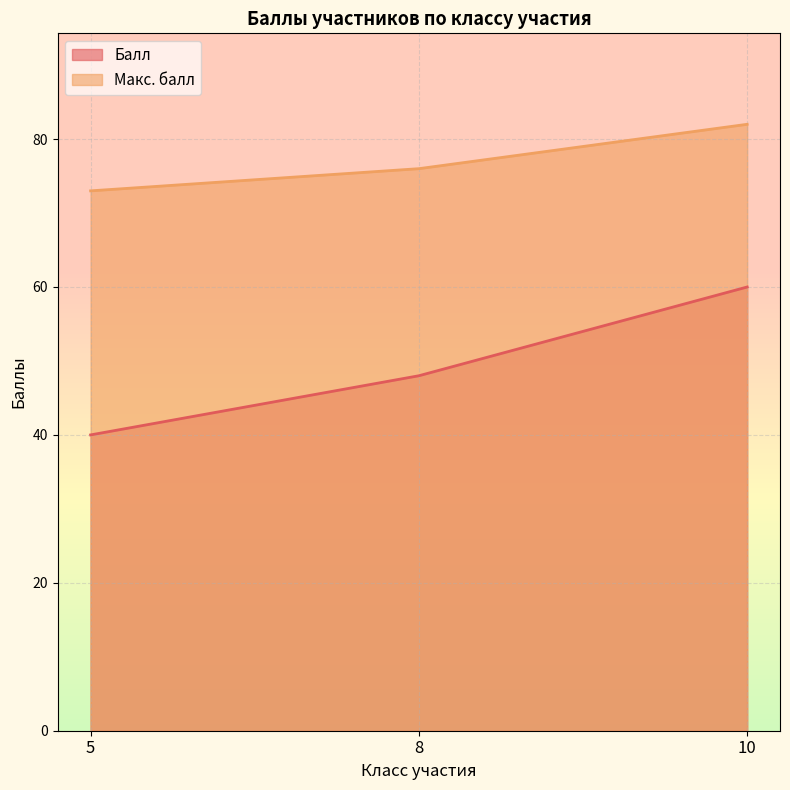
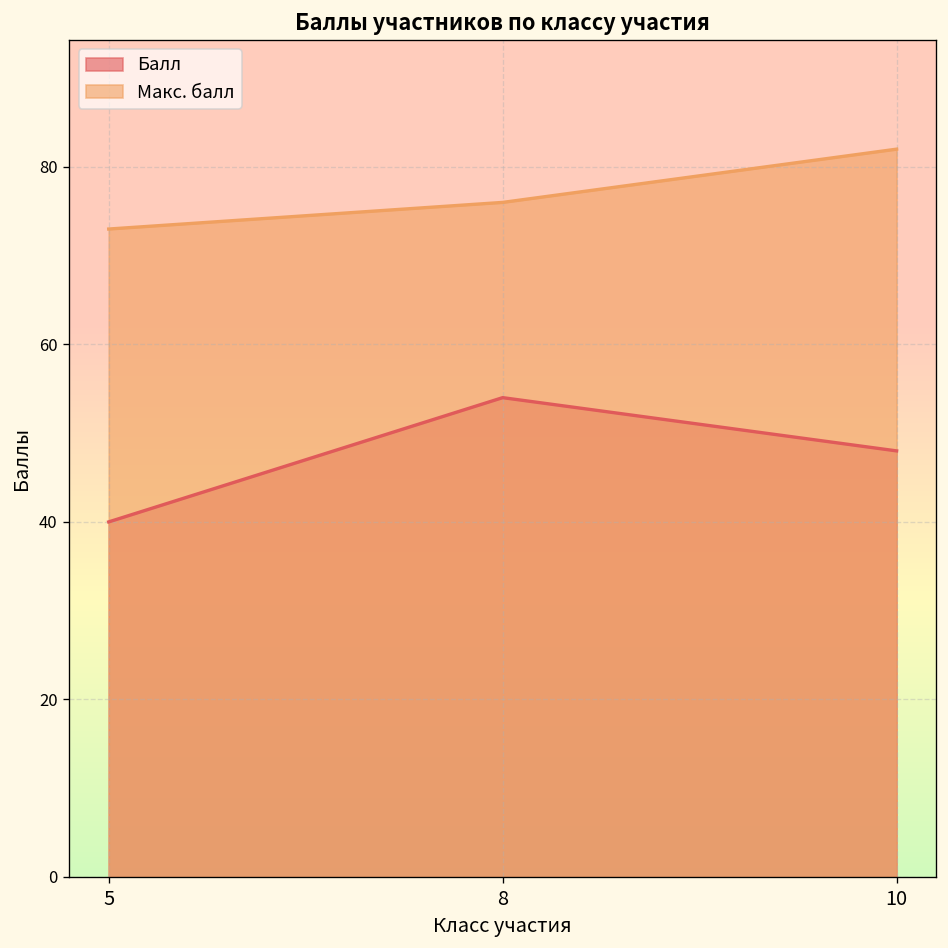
Балл, 8: 48 -> 54
Балл, 10: 60 -> 48
